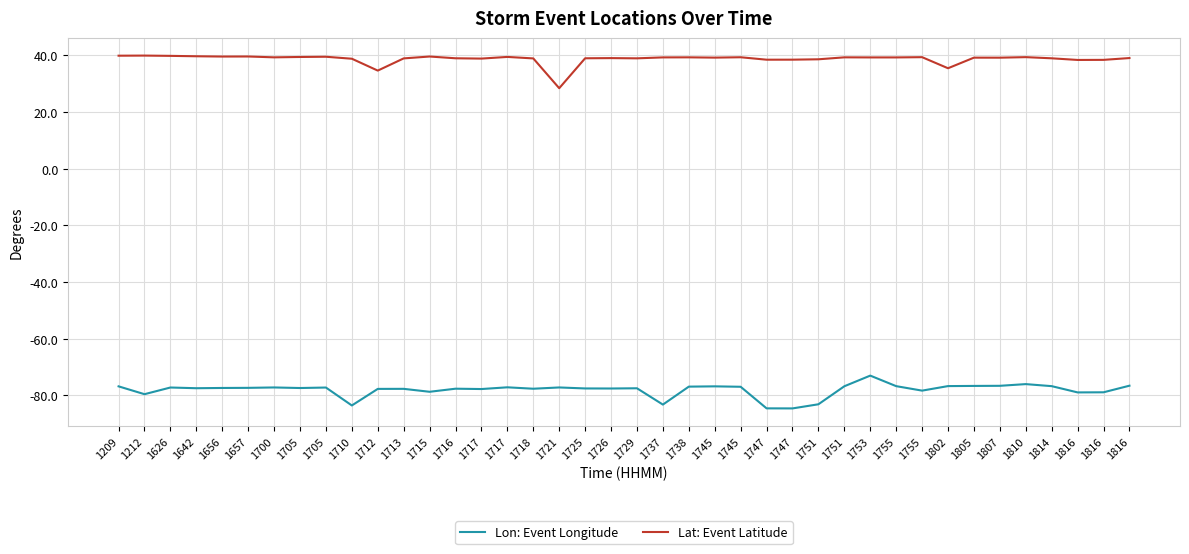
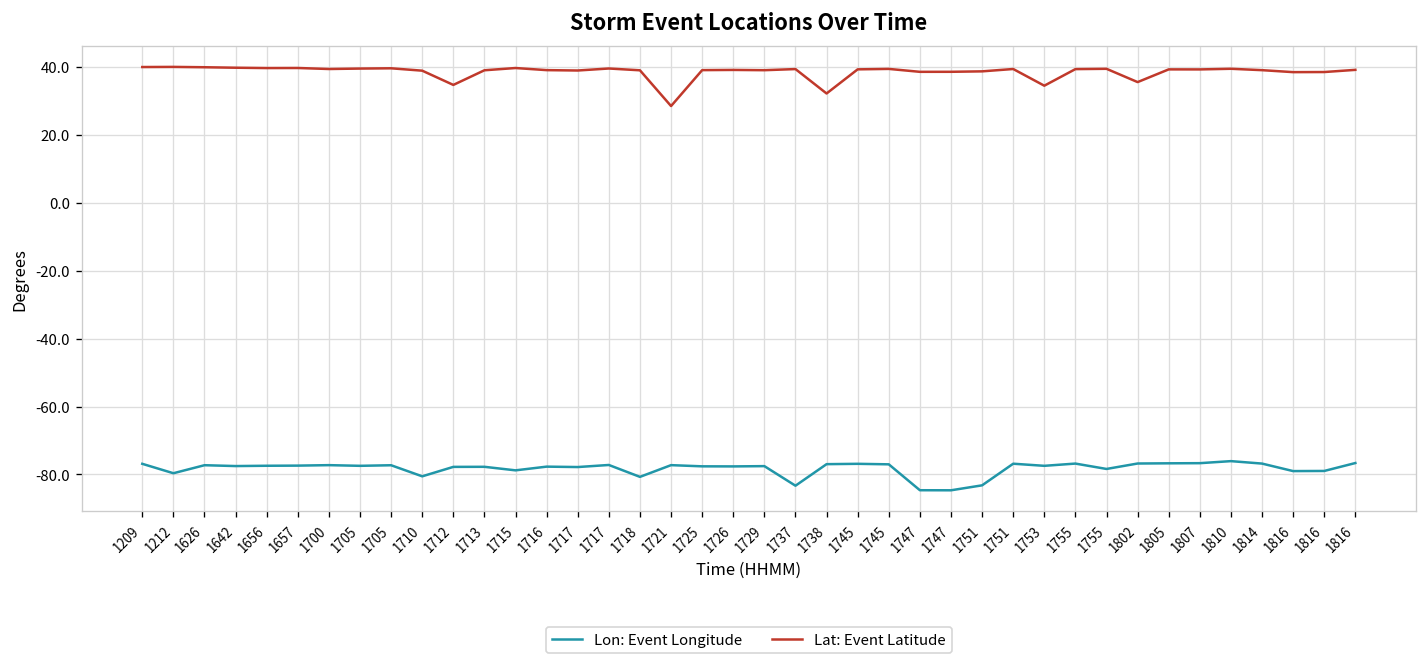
Lon: Event Longitude, 1710: -84 -> -81
Lon: Event Longitude, 1718: -78 -> -81
Lat: Event Latitude, 1738: 39 -> 32
Lon: Event Longitude, 1753: -73 -> -77
Lat: Event Latitude, 1753: 39 -> 34
